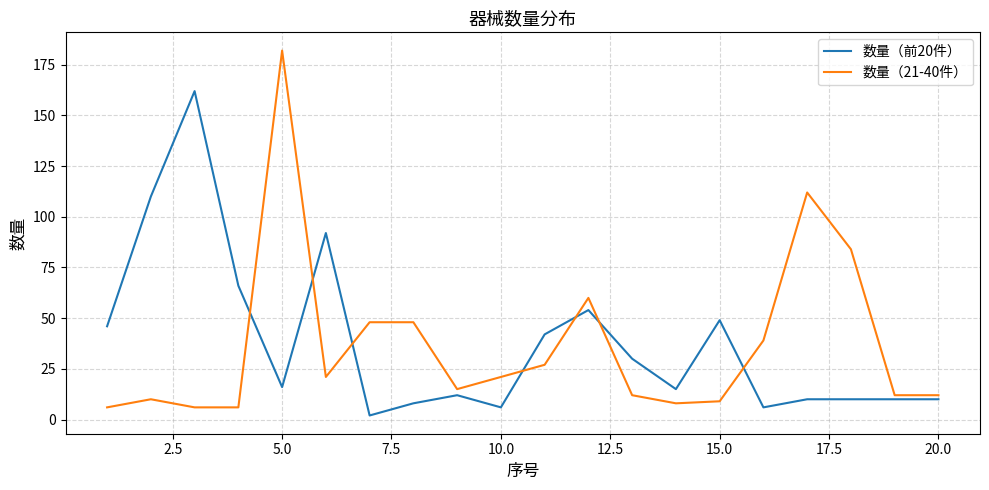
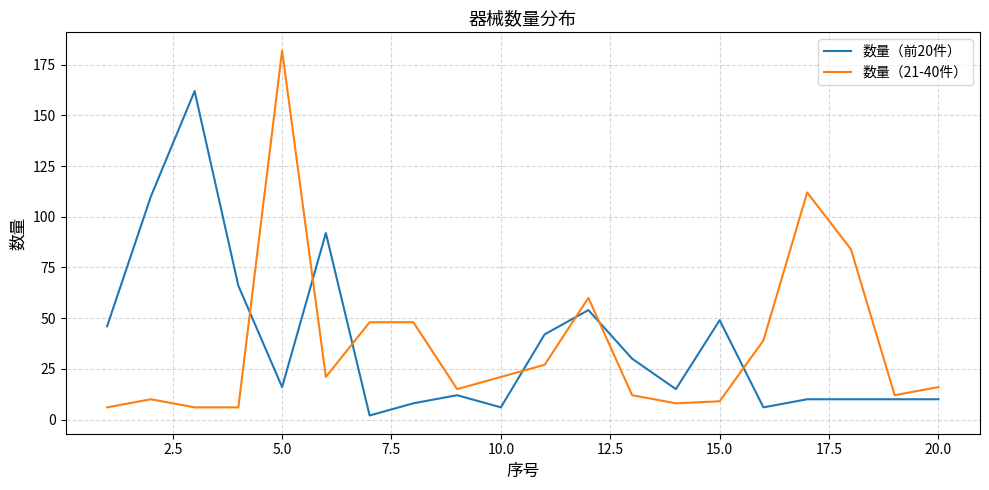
数量（21-40件）, 20.0: 12 -> 16
